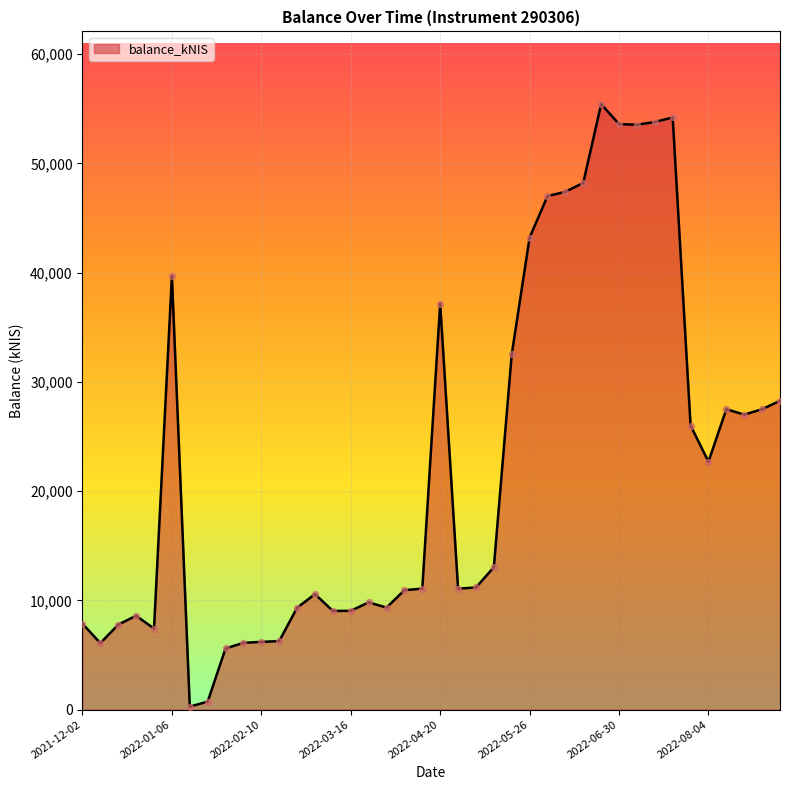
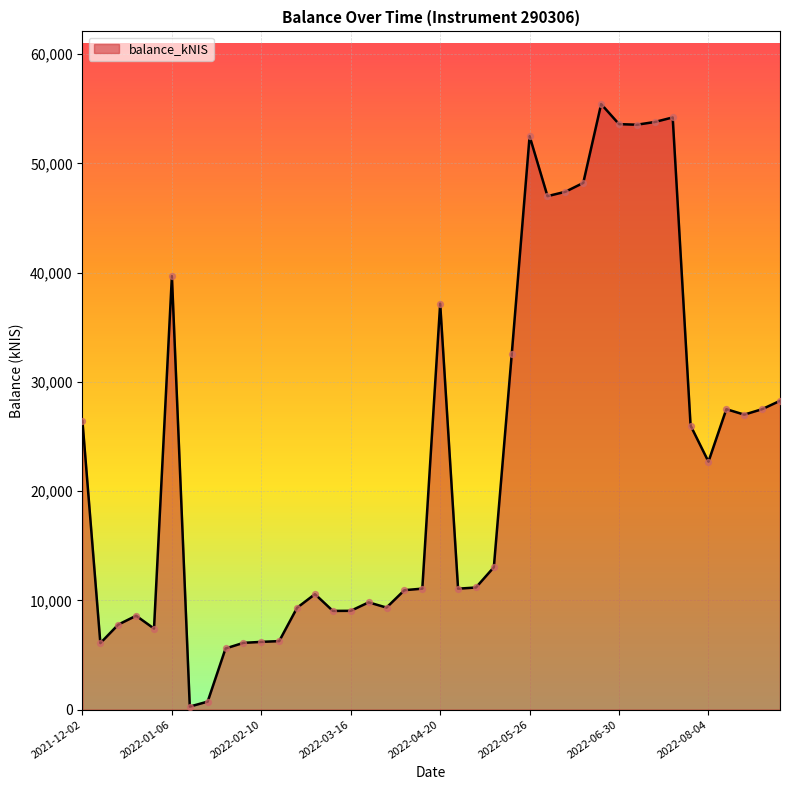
2021-12-02: 7,900 -> 26,400
2022-05-26: 43,200 -> 52,500
